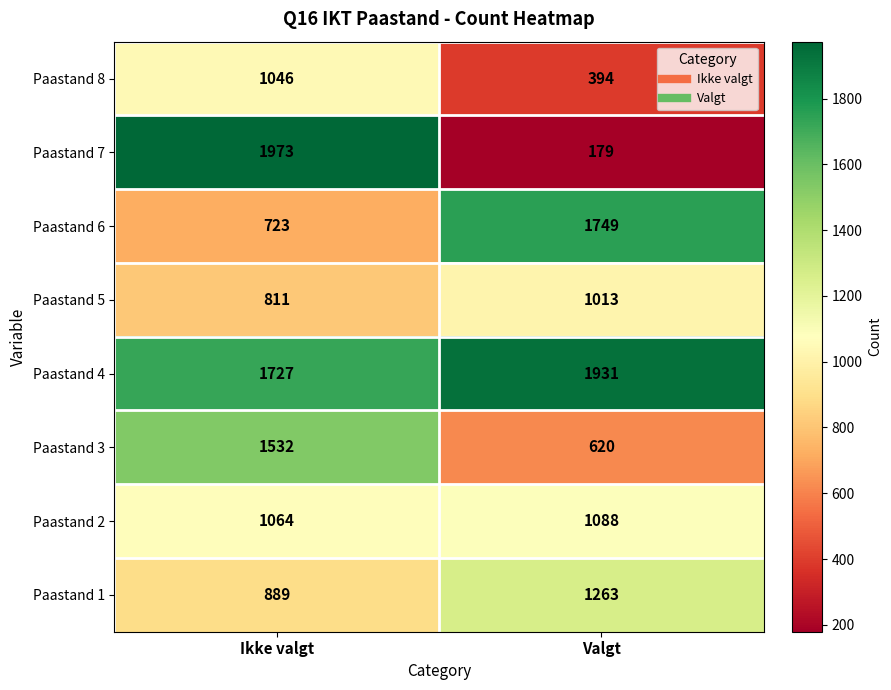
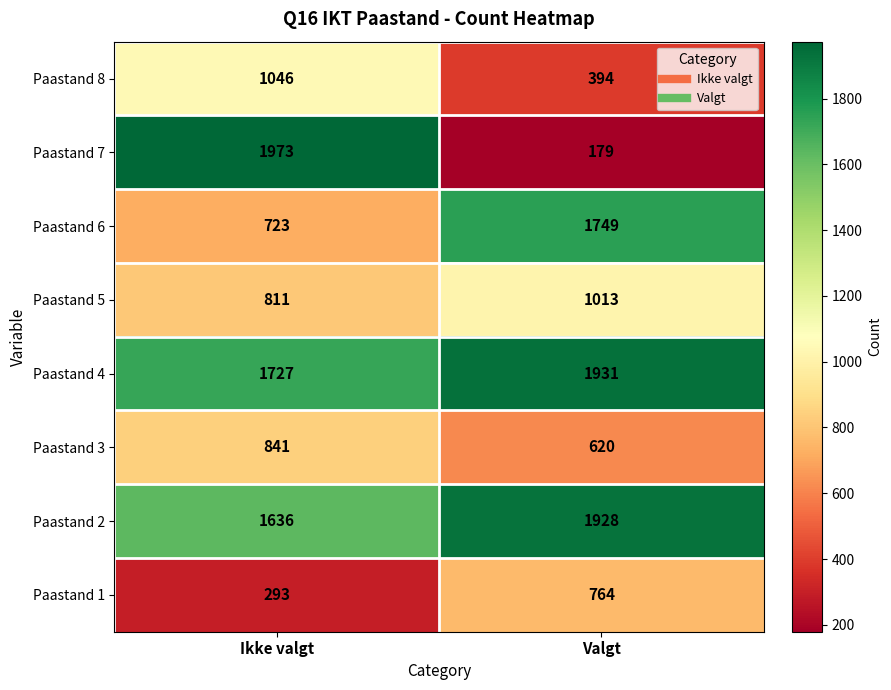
Paastand 3, Ikke valgt: 1532 -> 841
Paastand 2, Ikke valgt: 1064 -> 1636
Paastand 2, Valgt: 1088 -> 1928
Paastand 1, Ikke valgt: 889 -> 293
Paastand 1, Valgt: 1263 -> 764
